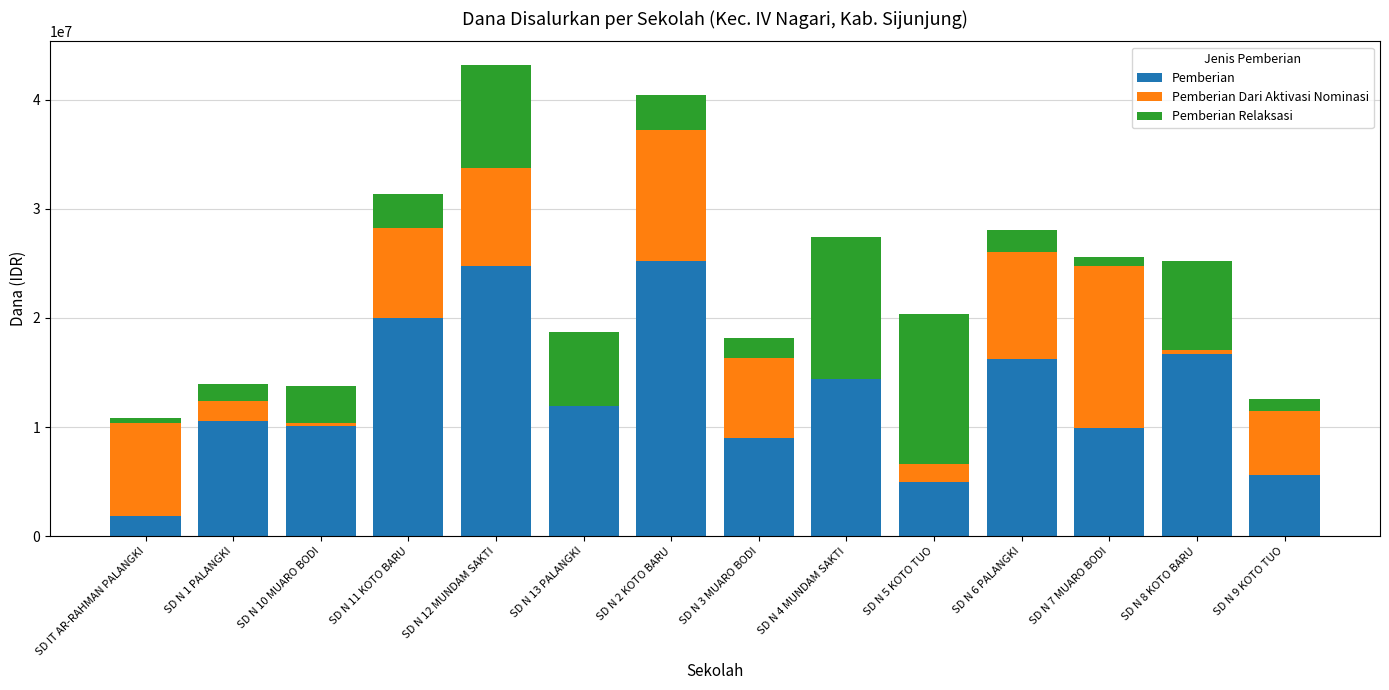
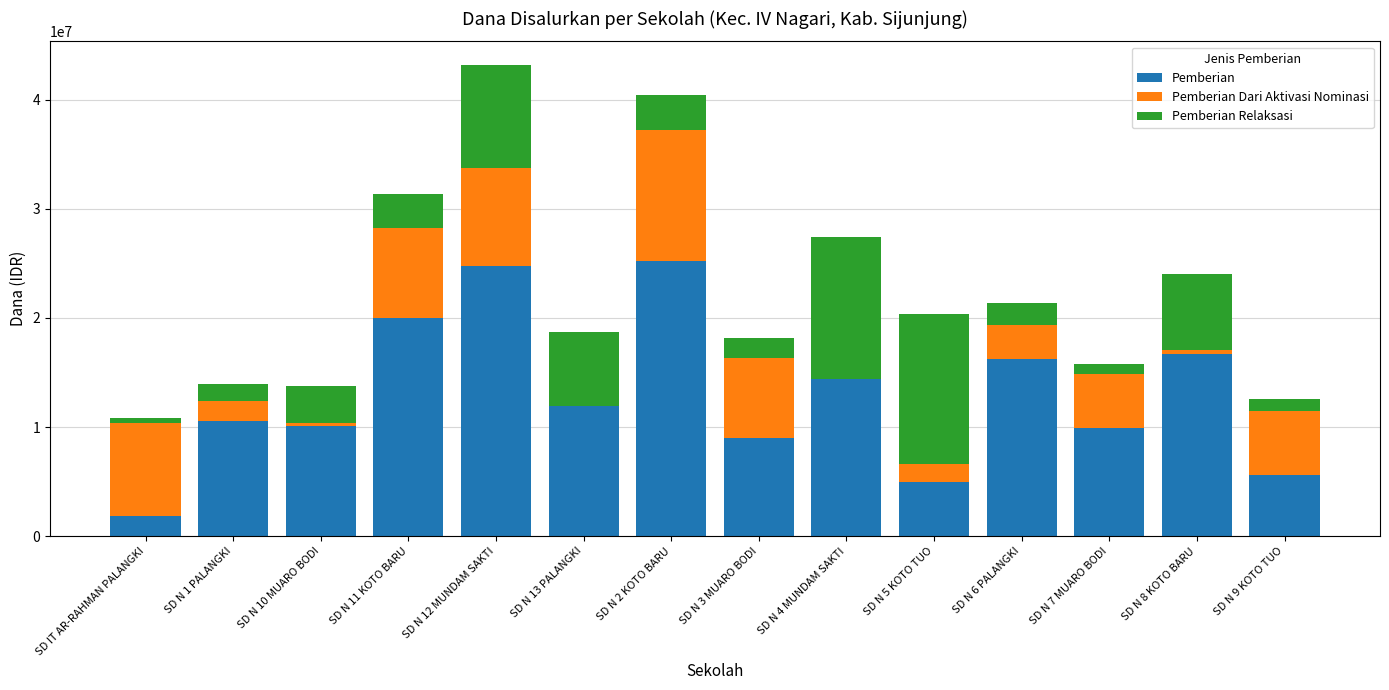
Pemberian Dari Aktivasi Nominasi, SD N 6 PALANGKI: 9800000 -> 3200000
Pemberian Dari Aktivasi Nominasi, SD N 7 MUARO BODI: 14800000 -> 5000000
Pemberian Relaksasi, SD N 8 KOTO BARU: 8100000 -> 6900000
